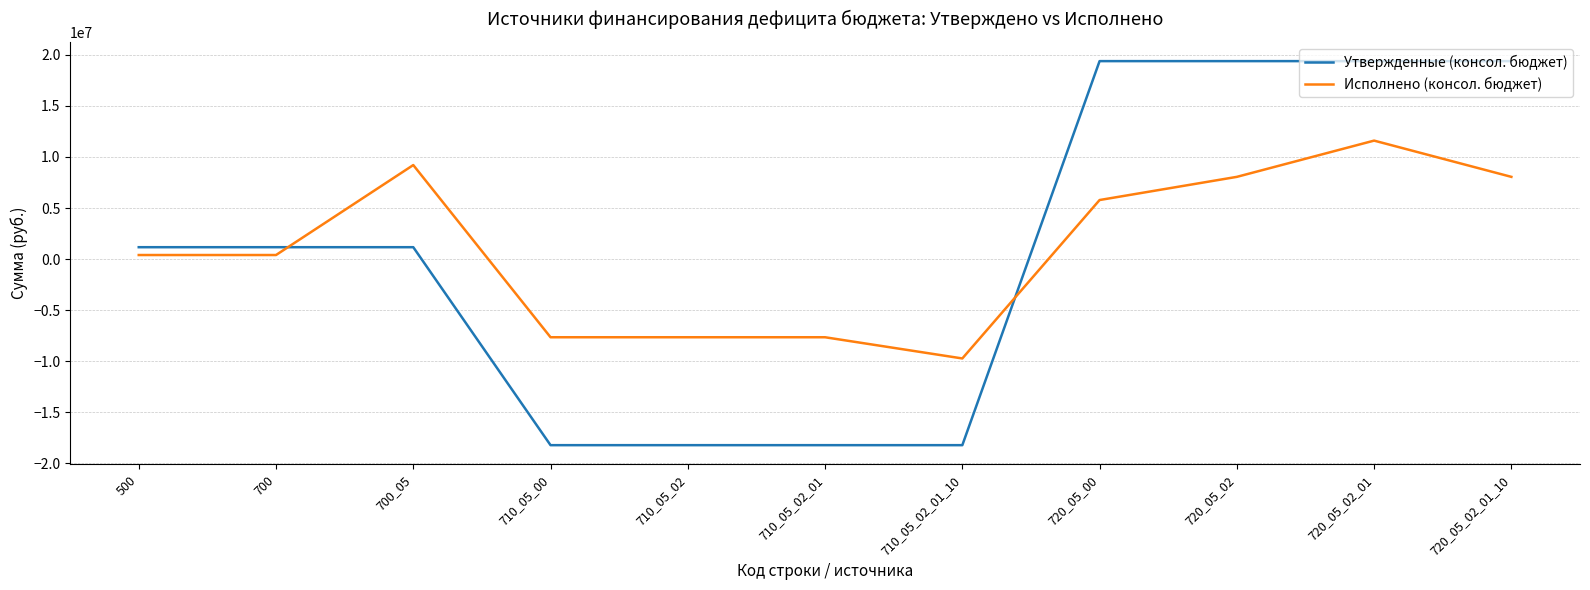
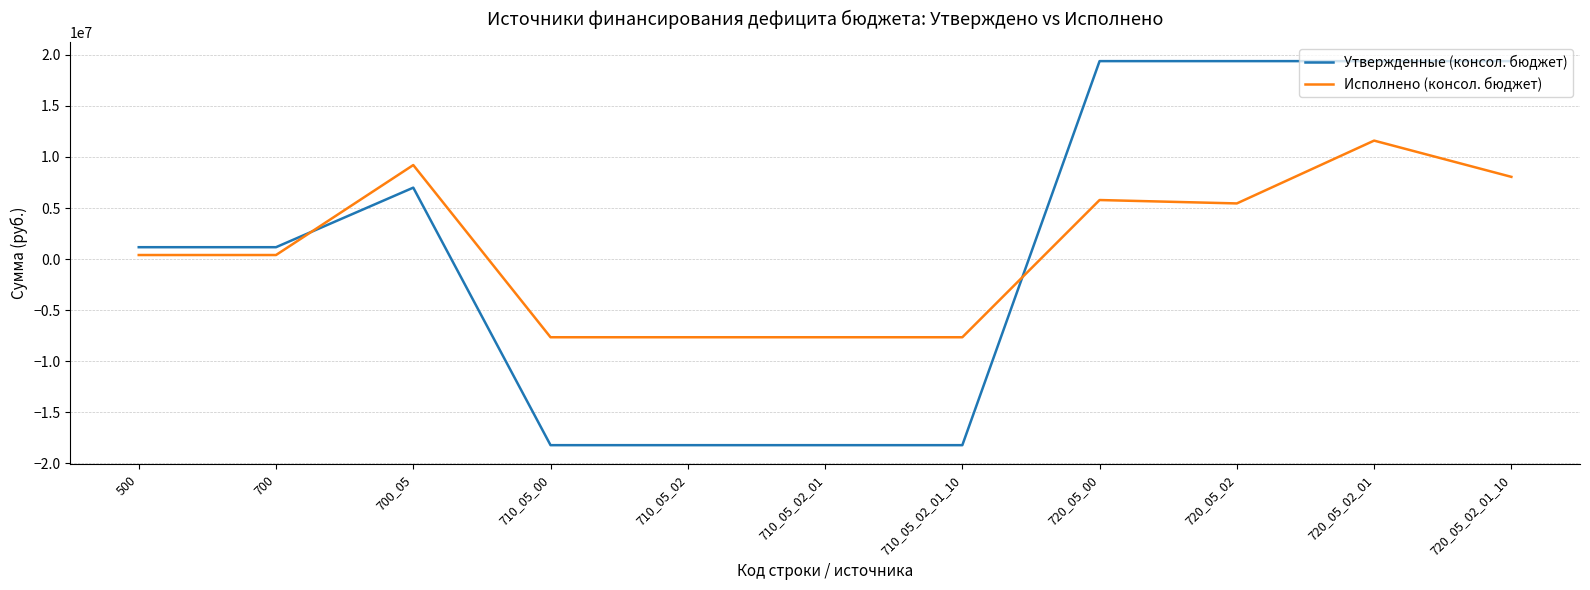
Утвержденные (консол. бюджет), 700_05: 1200000 -> 7000000
Исполнено (консол. бюджет), 710_05_02_01_10: -9700000 -> -7700000
Исполнено (консол. бюджет), 720_05_02: 8000000 -> 5400000
